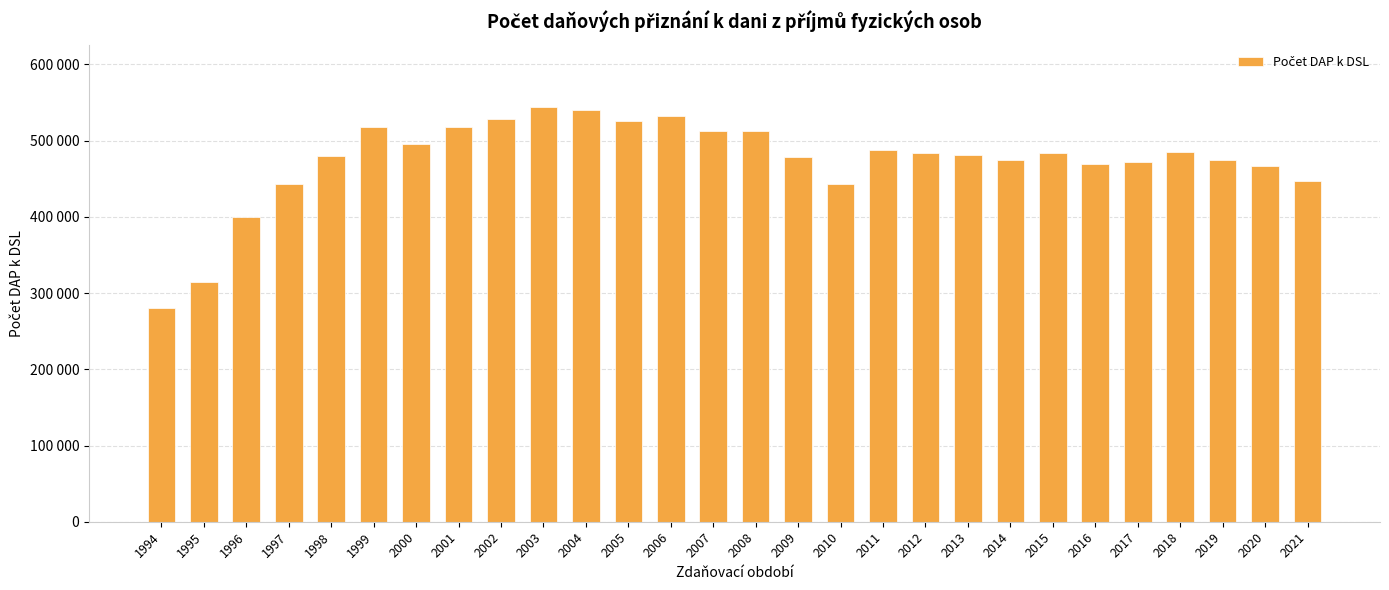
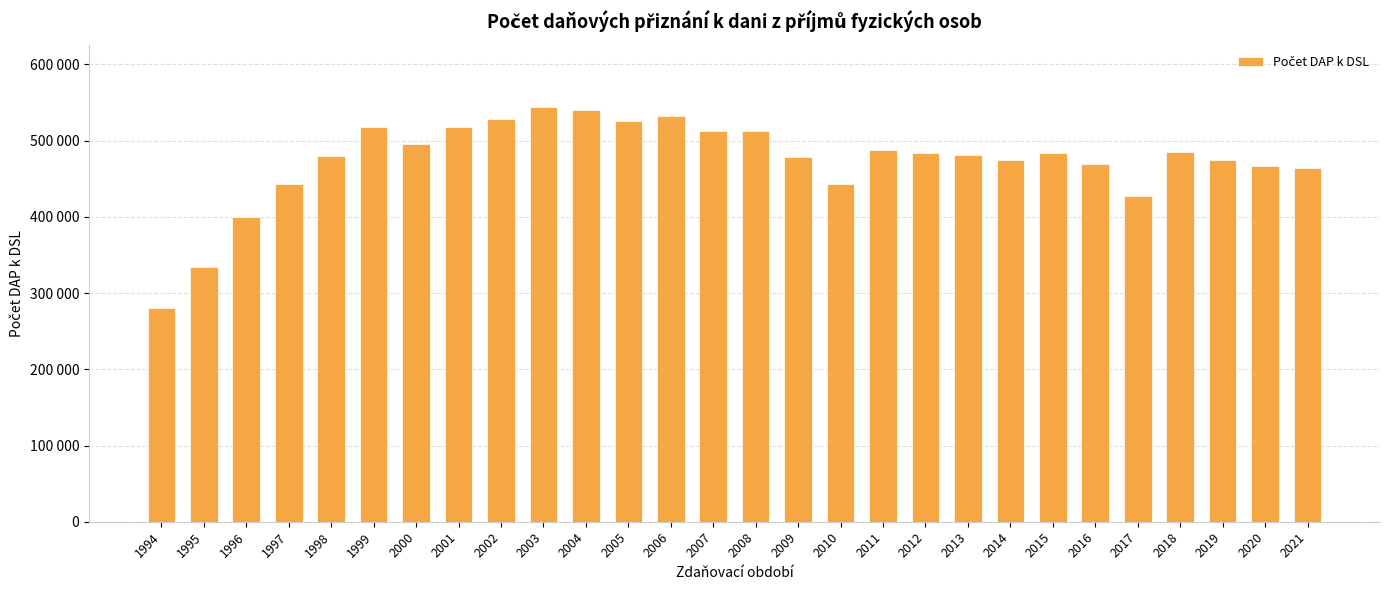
1995: 310000 -> 330000
2017: 470000 -> 430000
2021: 450000 -> 460000
